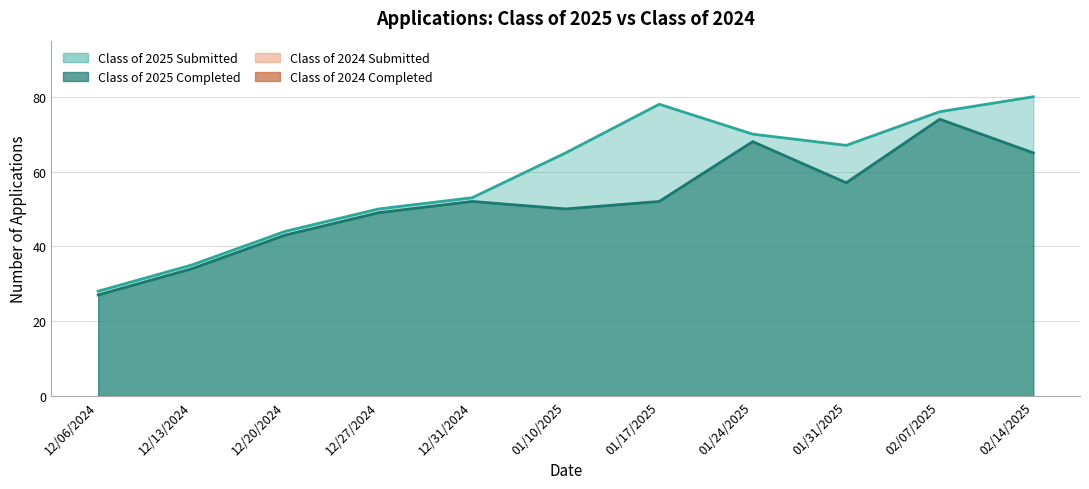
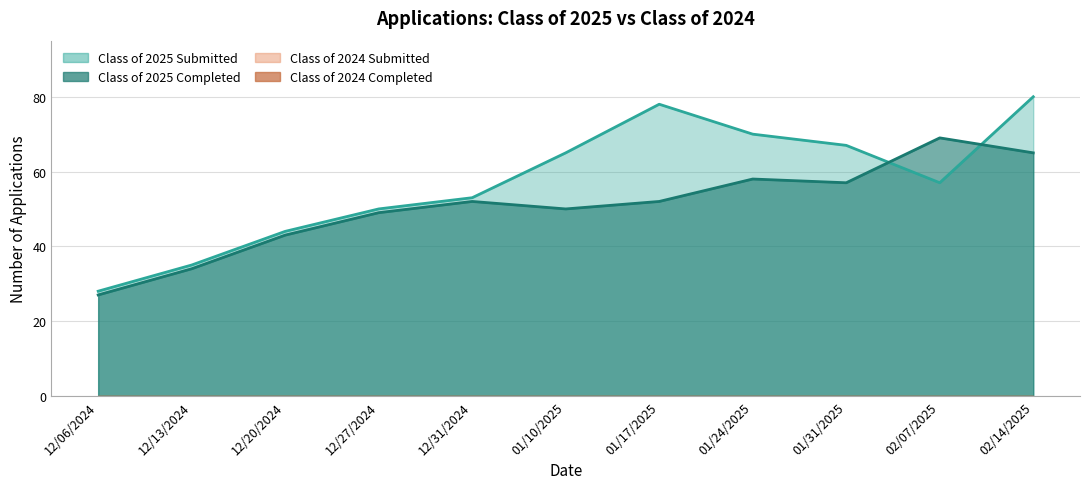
Class of 2025 Completed, 01/24/2025: 68 -> 58
Class of 2025 Submitted, 02/07/2025: 76 -> 57
Class of 2025 Completed, 02/07/2025: 74 -> 69
